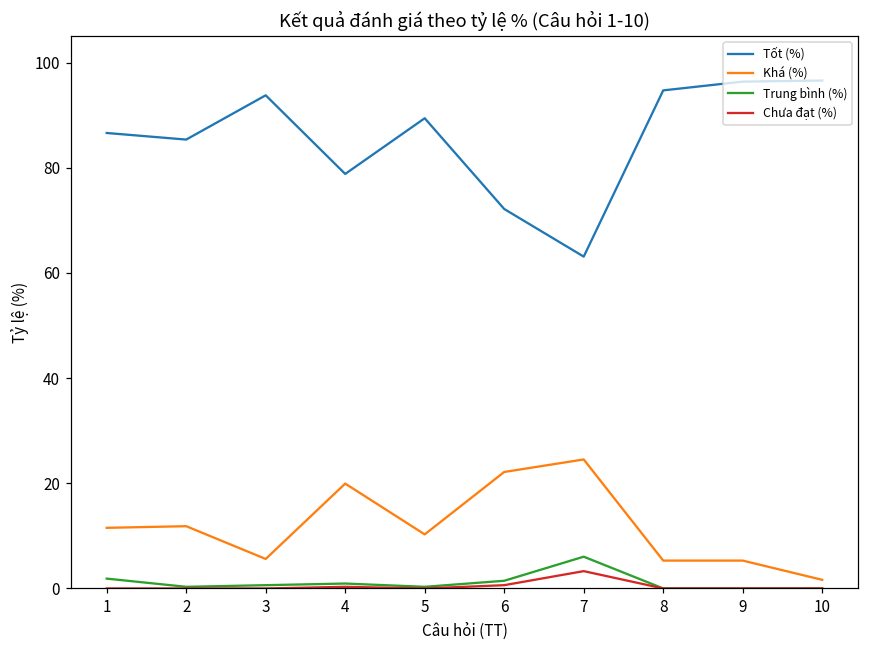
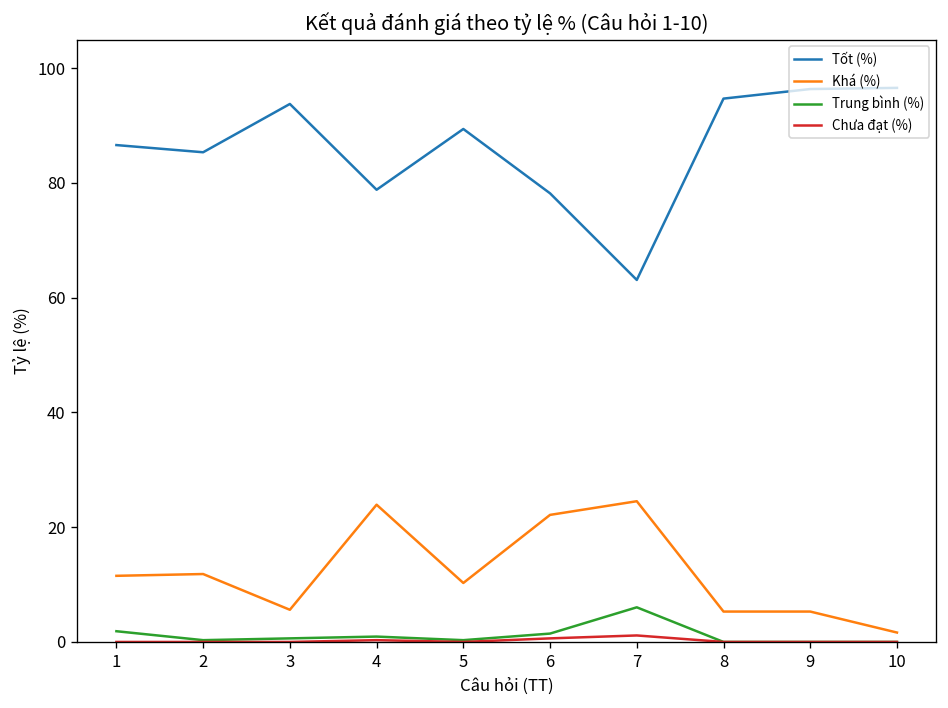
Khá (%), 4: 20 -> 24
Tốt (%), 6: 72 -> 78
Chưa đạt (%), 7: 3 -> 1
